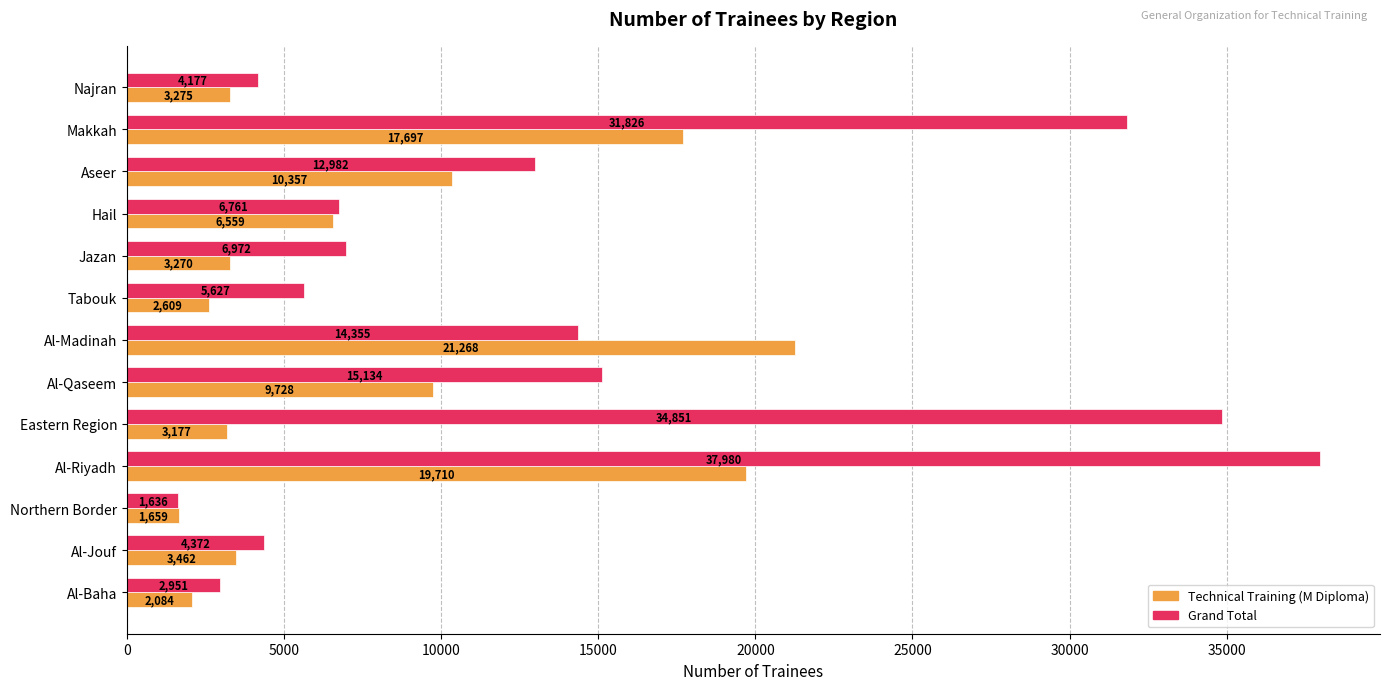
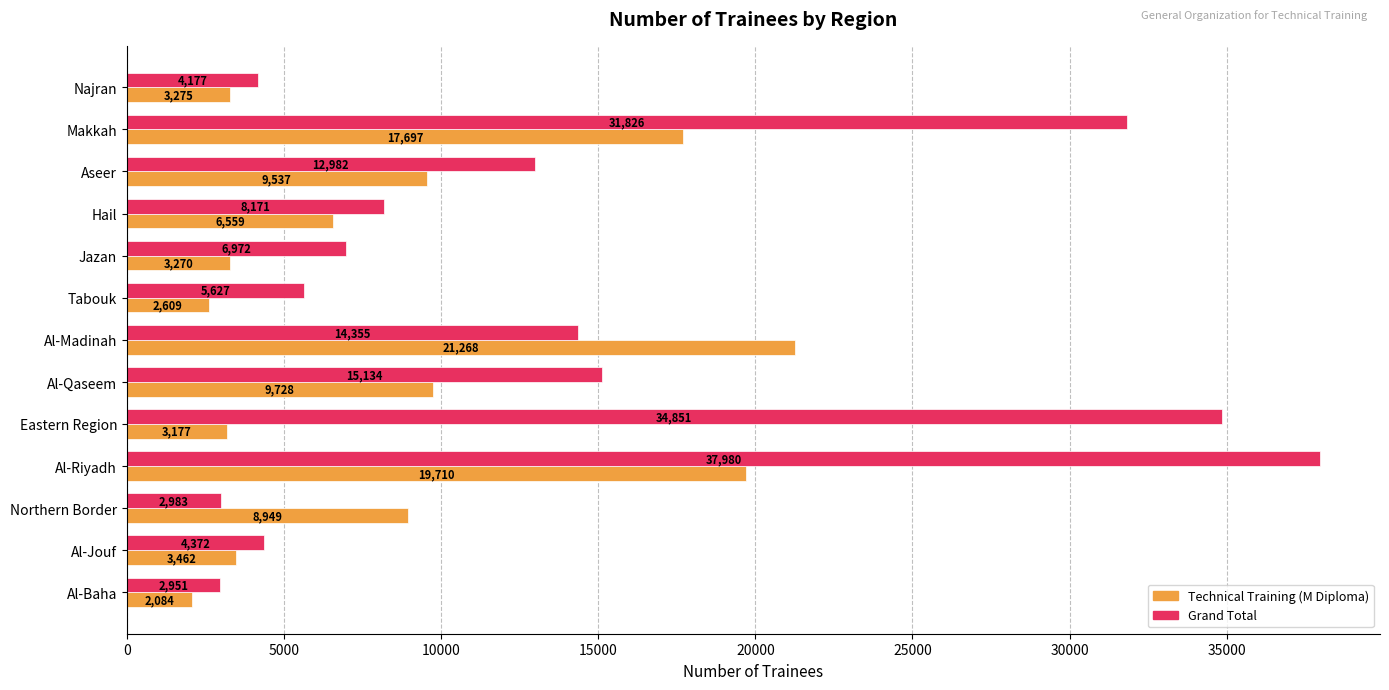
Technical Training (M Diploma), Aseer: 10,357 -> 9,537
Grand Total, Hail: 6,761 -> 8,171
Grand Total, Northern Border: 1,636 -> 2,983
Technical Training (M Diploma), Northern Border: 1,659 -> 8,949
